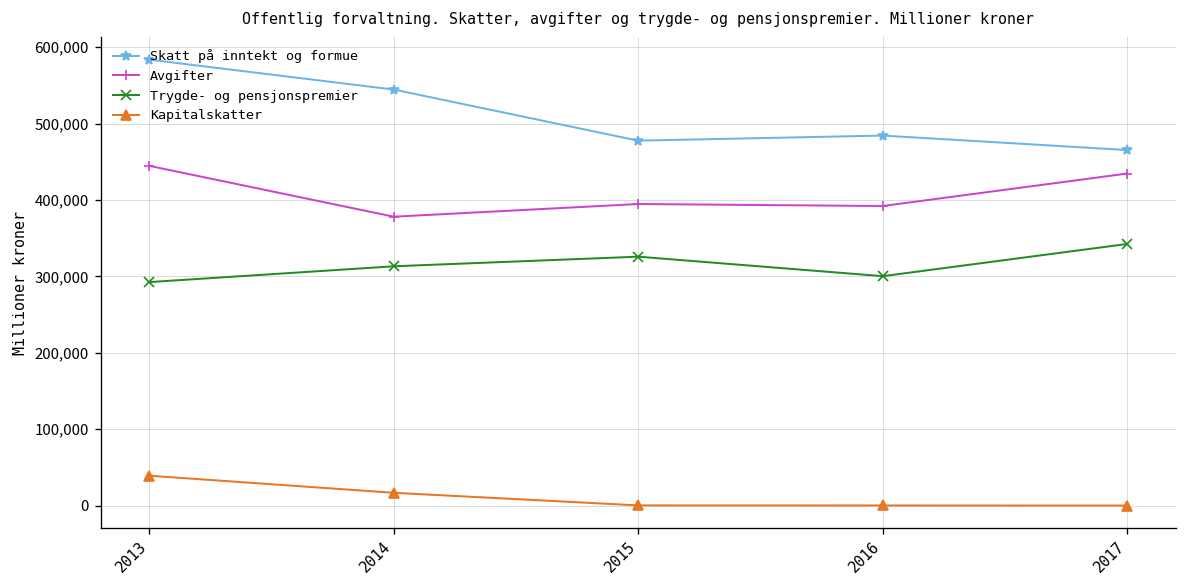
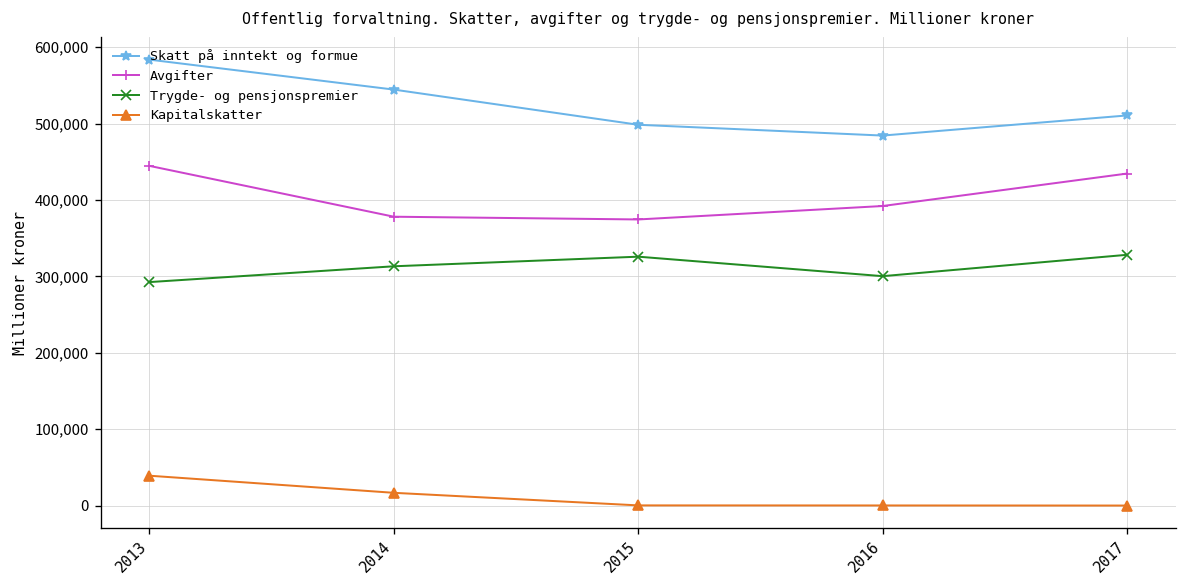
Skatt på inntekt og formue, 2015: 480,000 -> 500,000
Avgifter, 2015: 390,000 -> 370,000
Skatt på inntekt og formue, 2017: 470,000 -> 510,000
Trygde- og pensjonspremier, 2017: 340,000 -> 330,000
